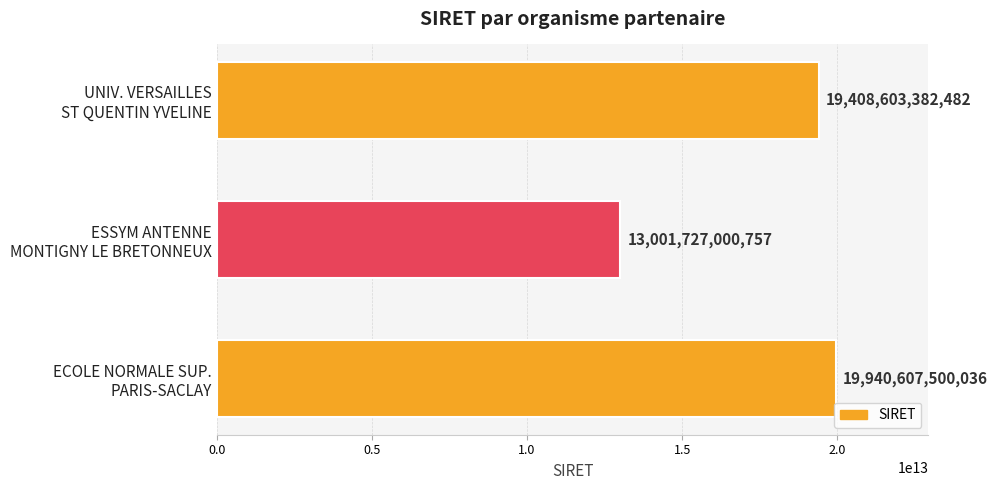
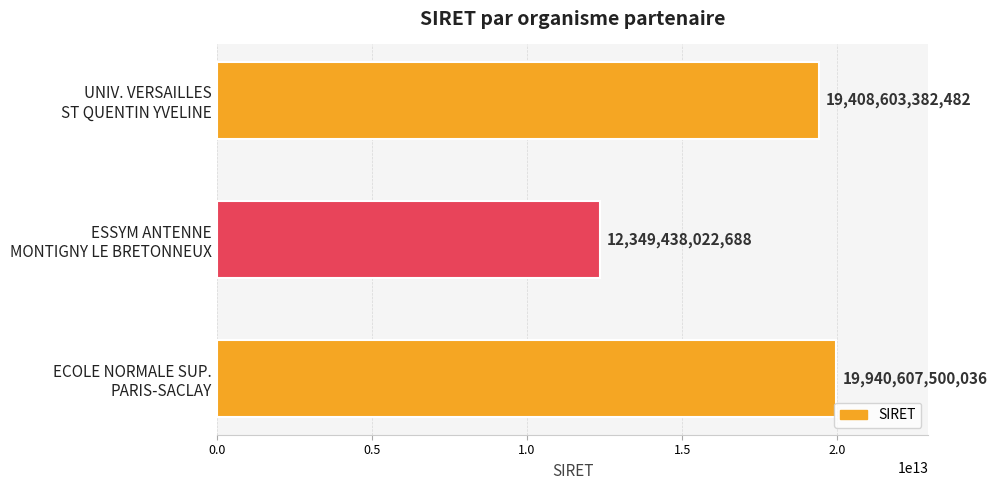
ESSYM ANTENNE MONTIGNY LE BRETONNEUX: 13,001,727,000,757 -> 12,349,438,022,688
